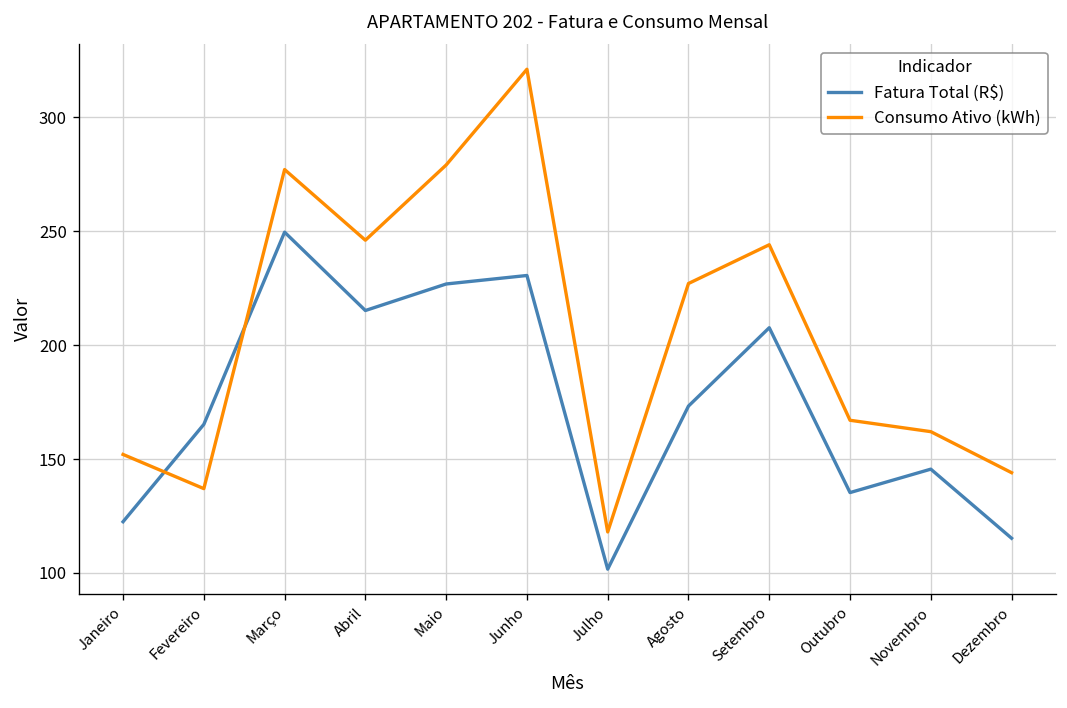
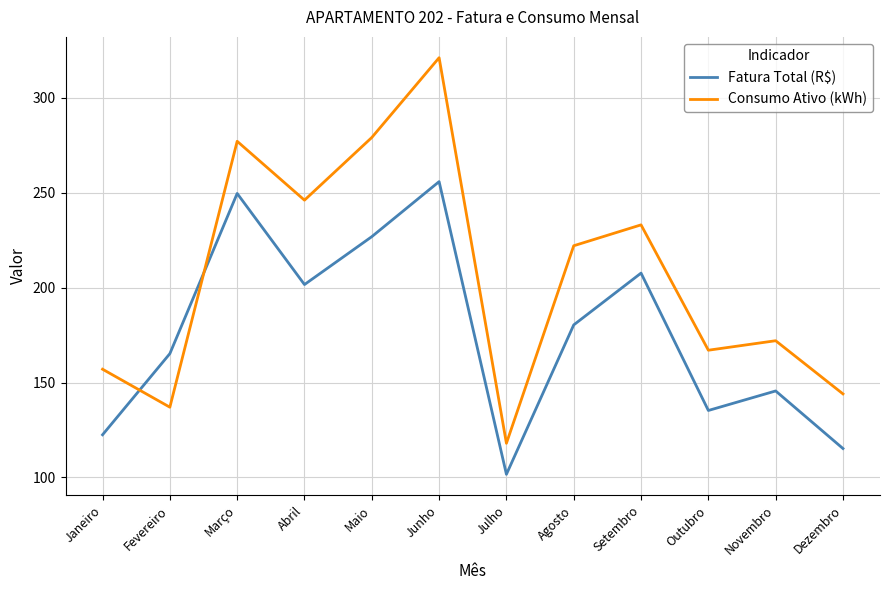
Consumo Ativo (kWh), Janeiro: 152 -> 157
Fatura Total (R$), Abril: 215 -> 202
Fatura Total (R$), Junho: 231 -> 256
Fatura Total (R$), Agosto: 173 -> 180
Consumo Ativo (kWh), Agosto: 227 -> 222
Consumo Ativo (kWh), Setembro: 244 -> 233
Consumo Ativo (kWh), Novembro: 162 -> 172
